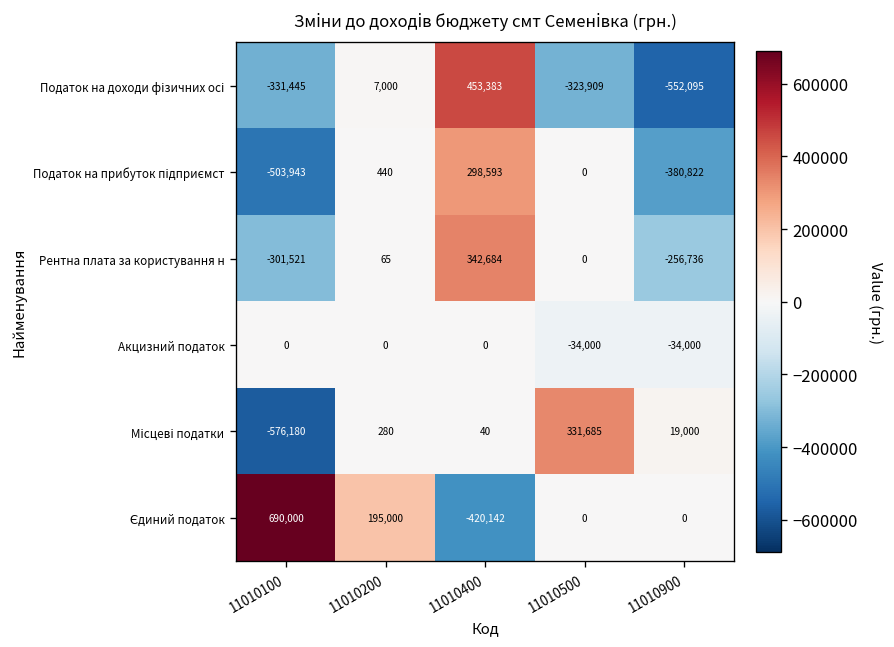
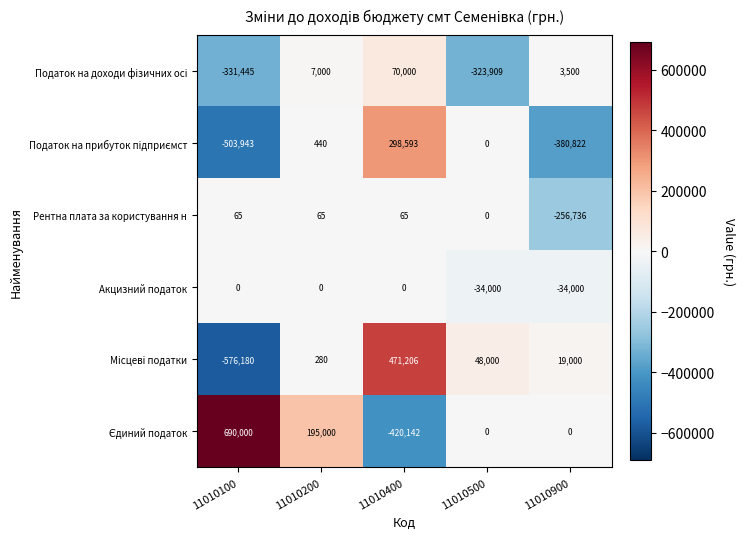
Податок на доходи фізичних осі, 11010400: 453,383 -> 70,000
Податок на доходи фізичних осі, 11010900: -552,095 -> 3,500
Рентна плата за користування н, 11010100: -301,521 -> 65
Рентна плата за користування н, 11010400: 342,684 -> 65
Місцеві податки, 11010400: 40 -> 471,206
Місцеві податки, 11010500: 331,685 -> 48,000
